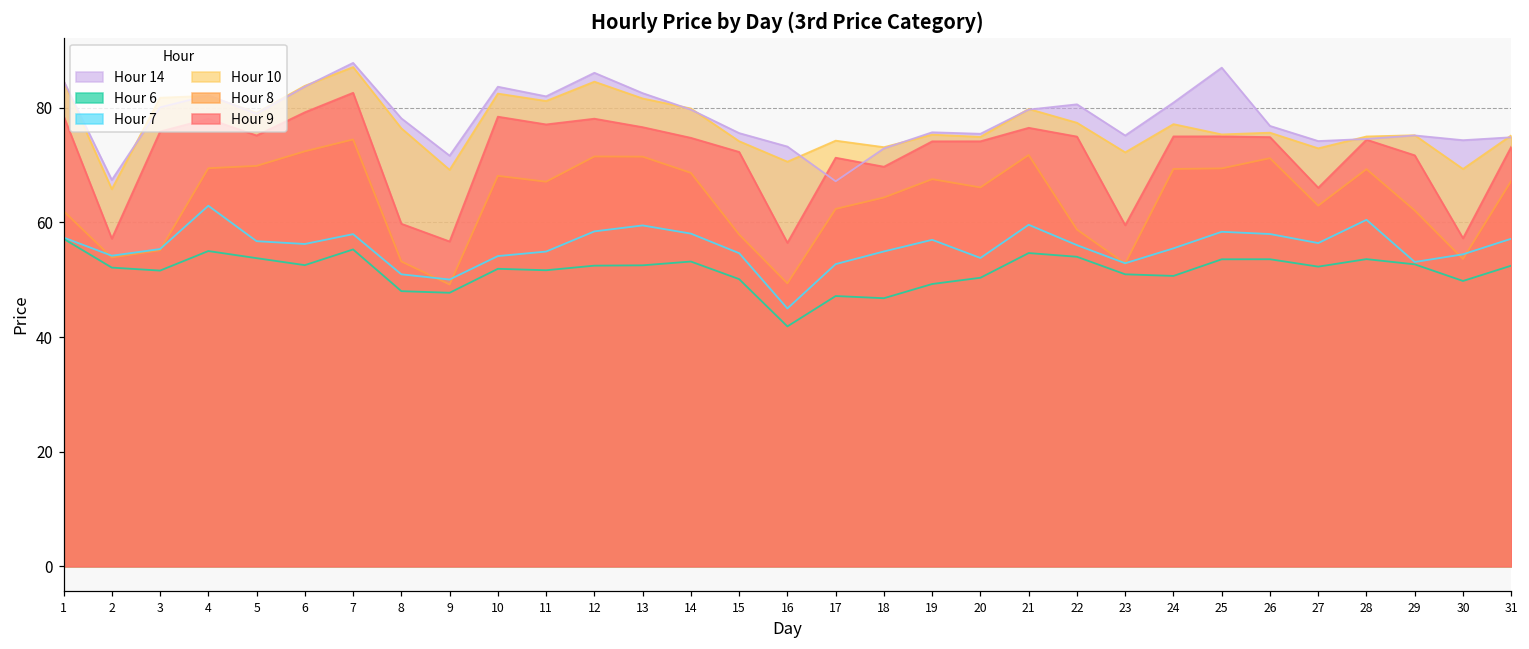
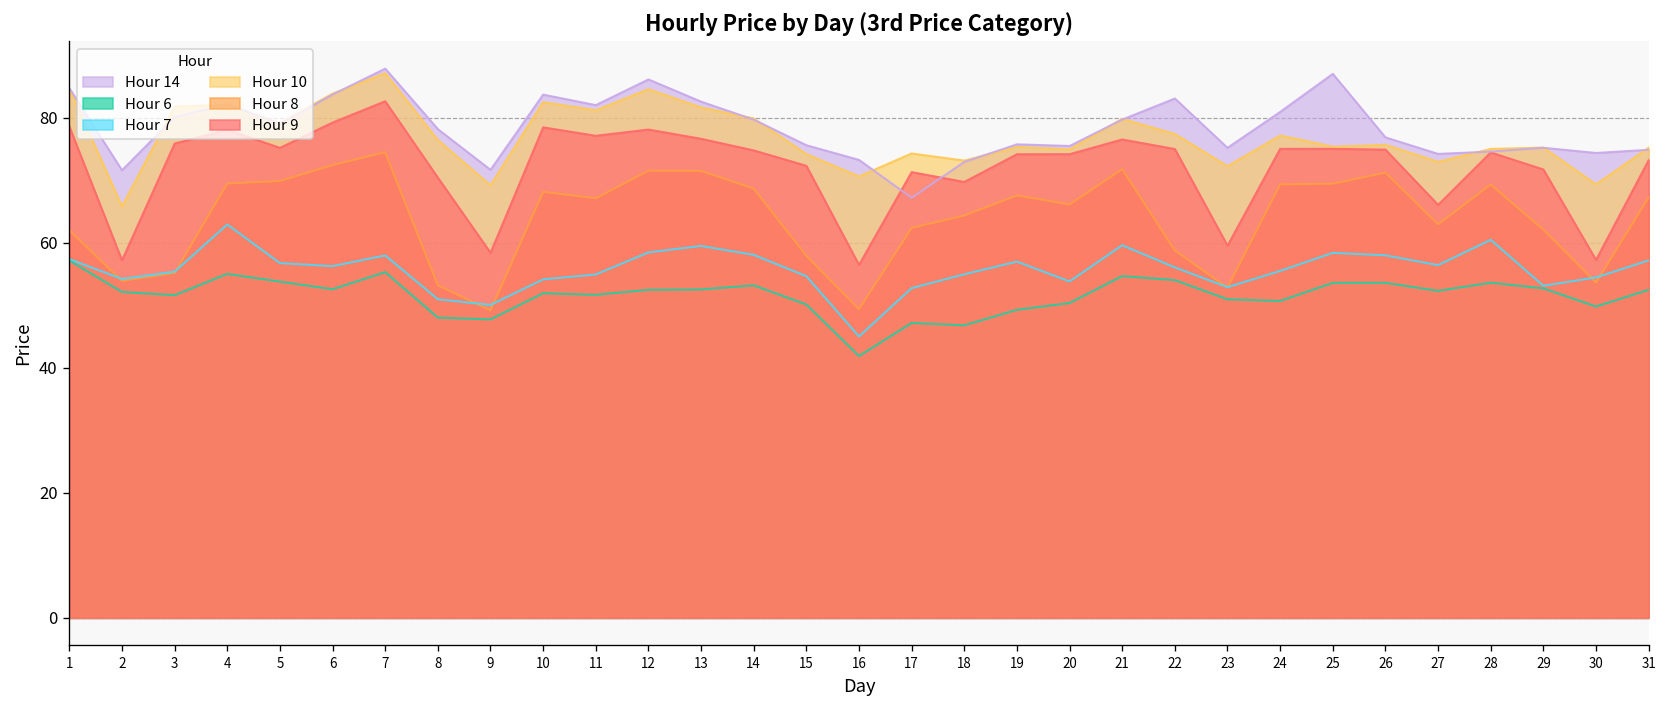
Hour 14, 2: 67 -> 72
Hour 9, 8: 60 -> 70
Hour 9, 9: 57 -> 58
Hour 14, 22: 81 -> 83
